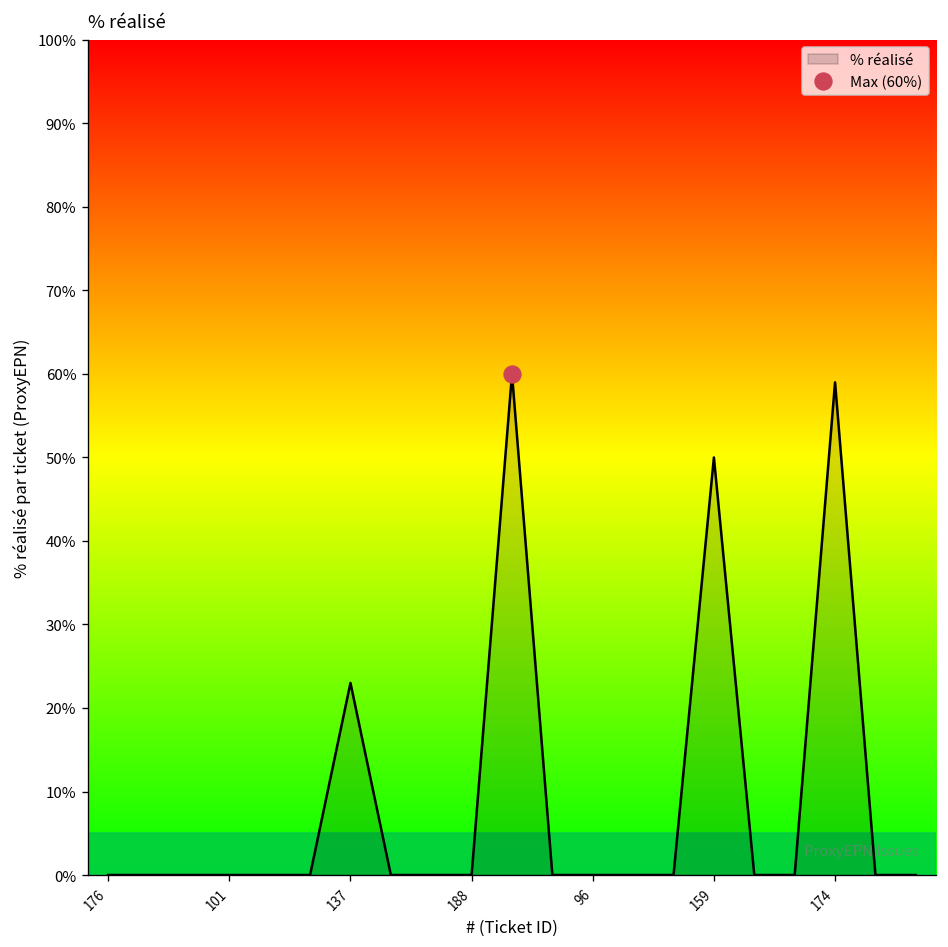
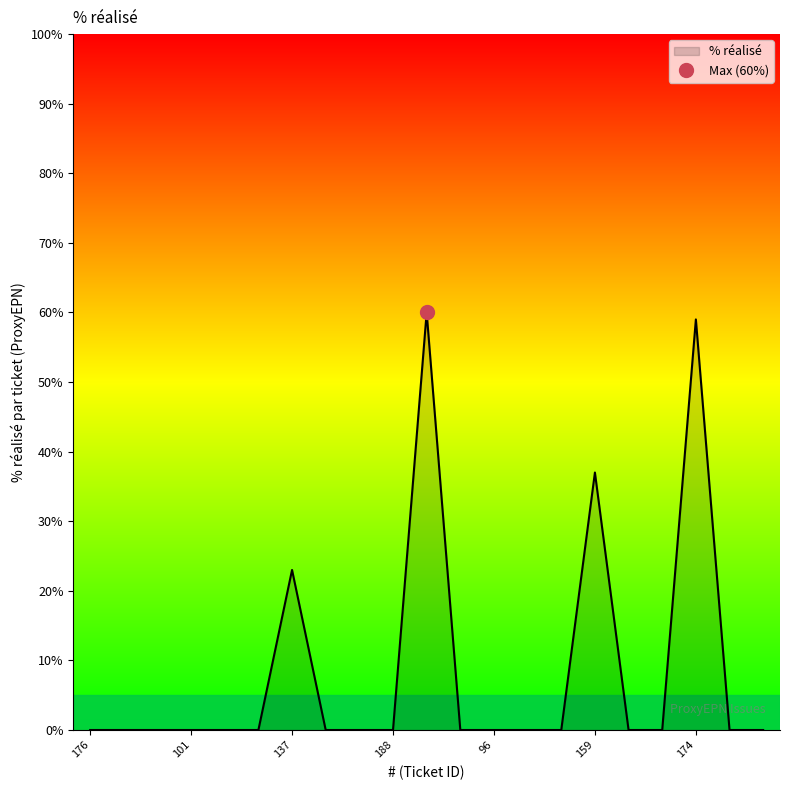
% réalisé, 159: 50% -> 37%
